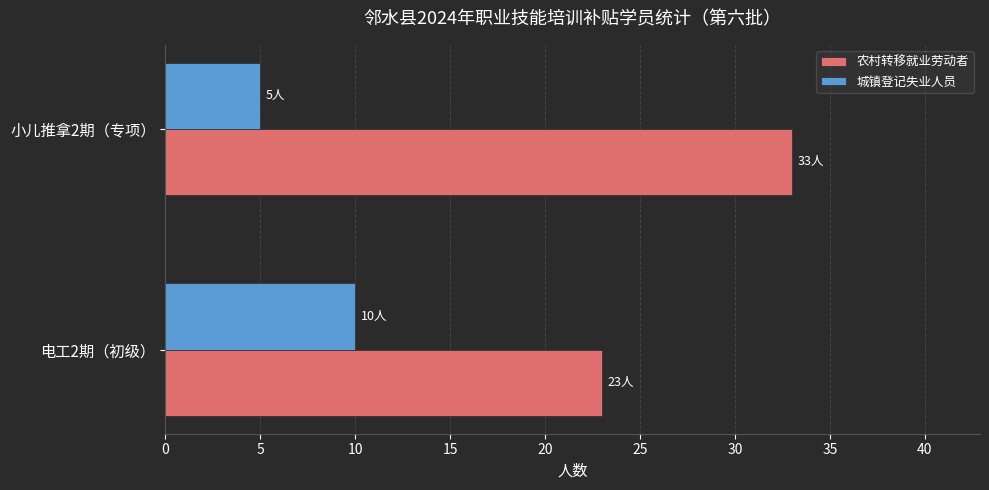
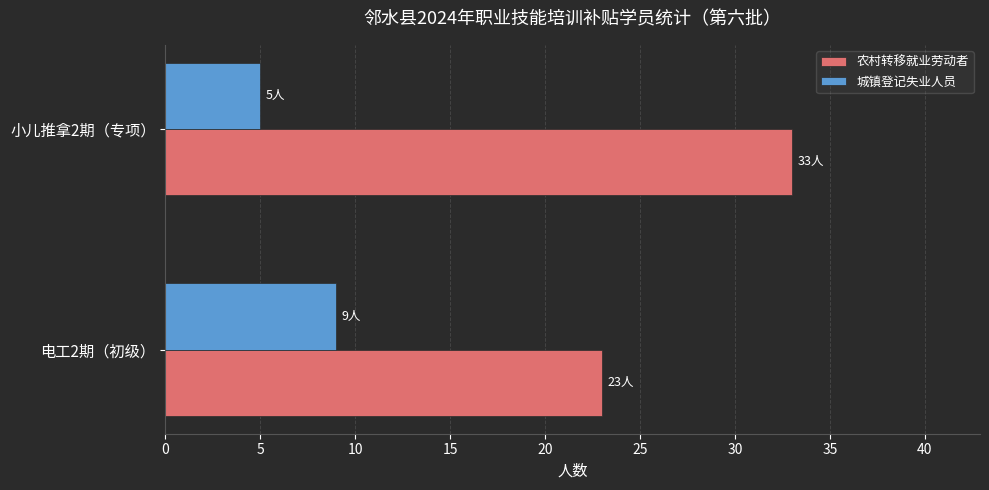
城镇登记失业人员, 电工2期（初级）: 10人 -> 9人
